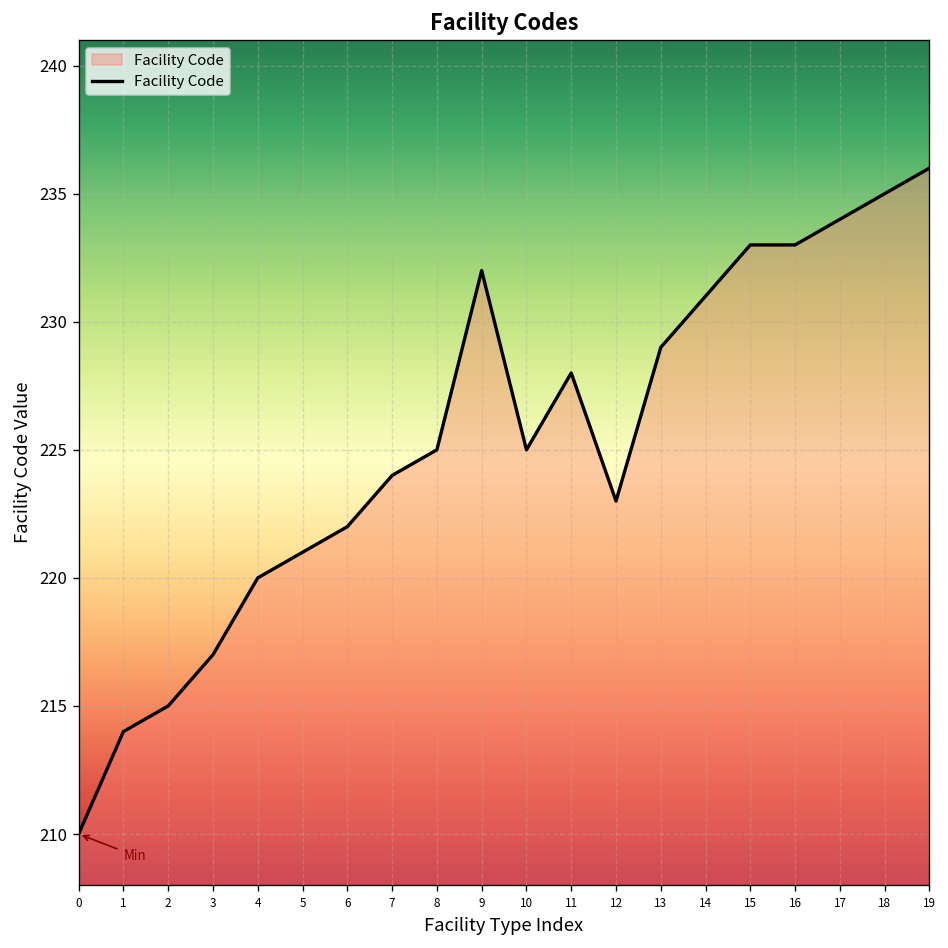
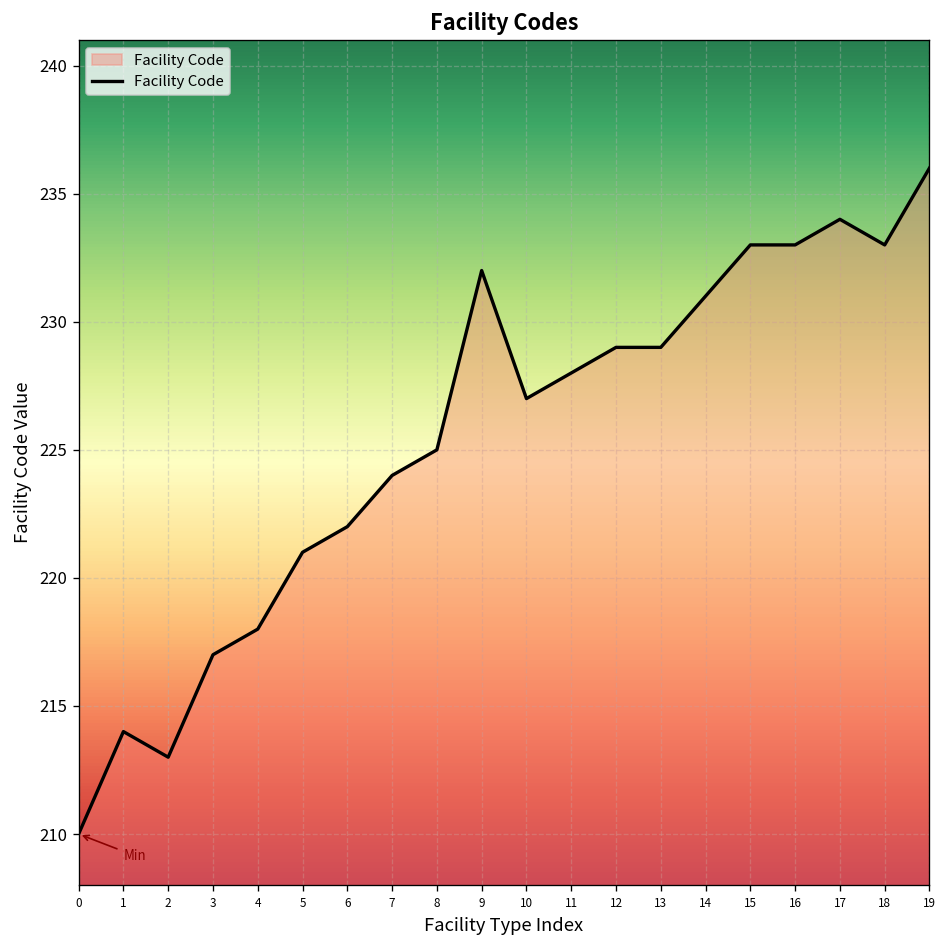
2: 215 -> 213
4: 220 -> 218
10: 225 -> 227
12: 223 -> 229
18: 235 -> 233
